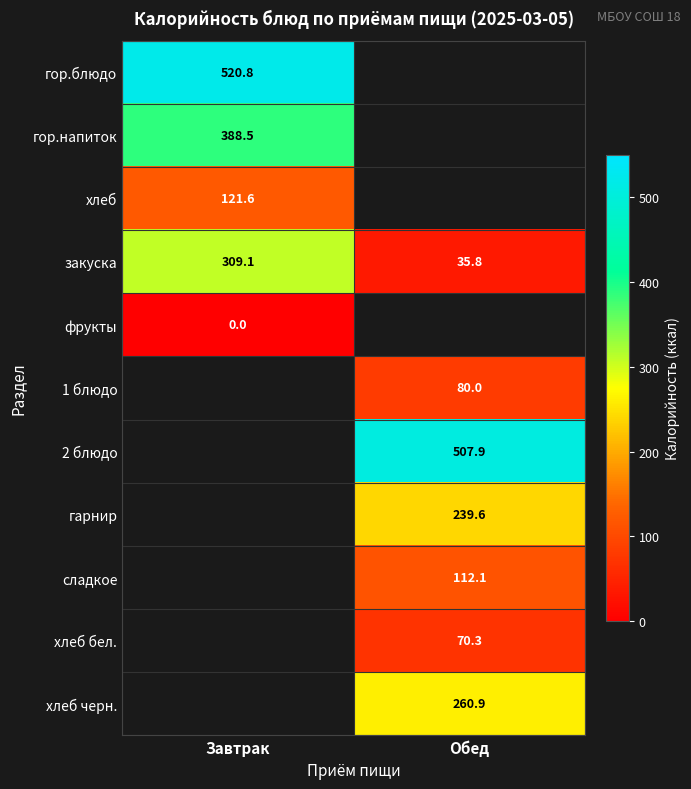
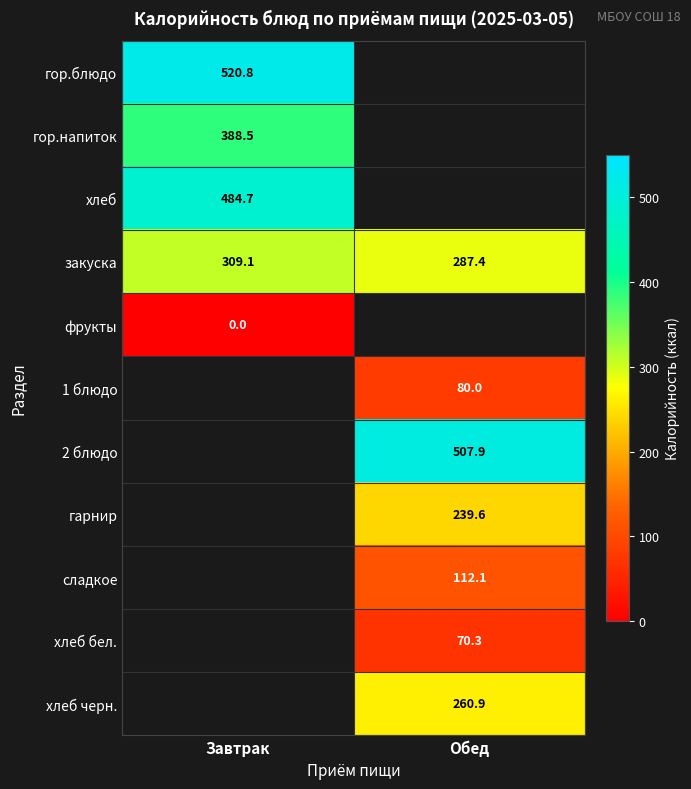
хлеб, Завтрак: 121.6 -> 484.7
закуска, Обед: 35.8 -> 287.4
